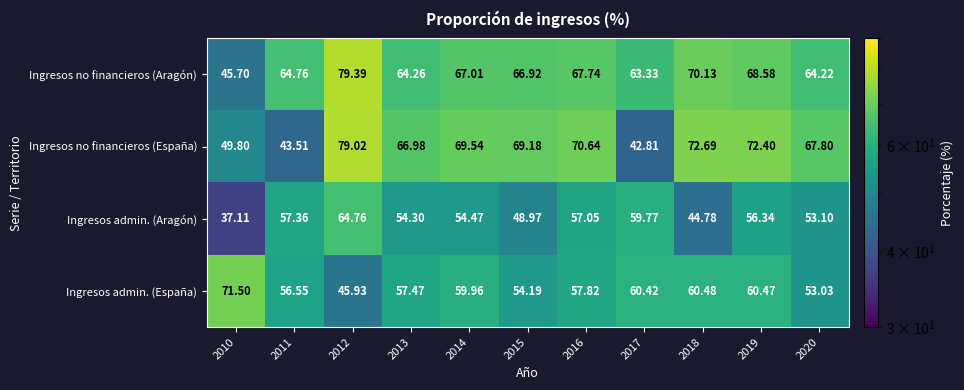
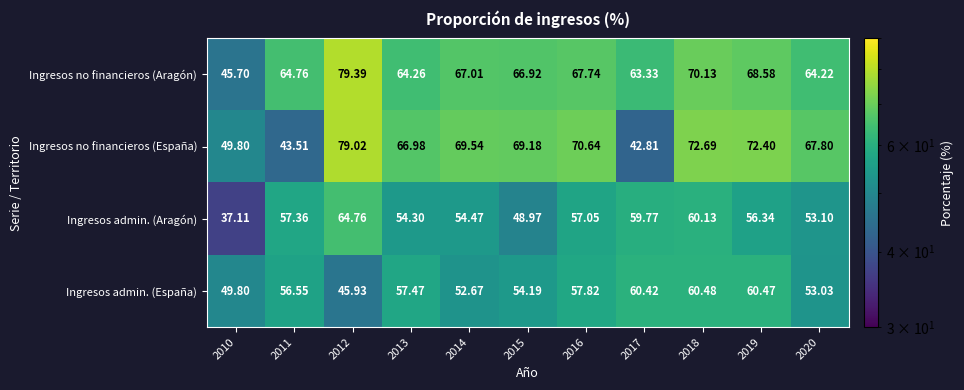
Ingresos admin. (Aragón), 2018: 44.78 -> 60.13
Ingresos admin. (España), 2010: 71.50 -> 49.80
Ingresos admin. (España), 2014: 59.96 -> 52.67
